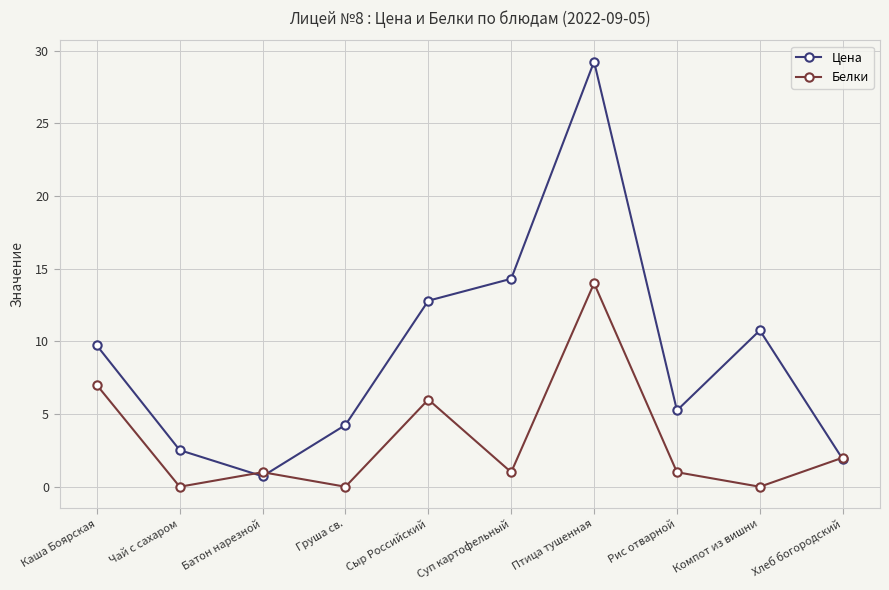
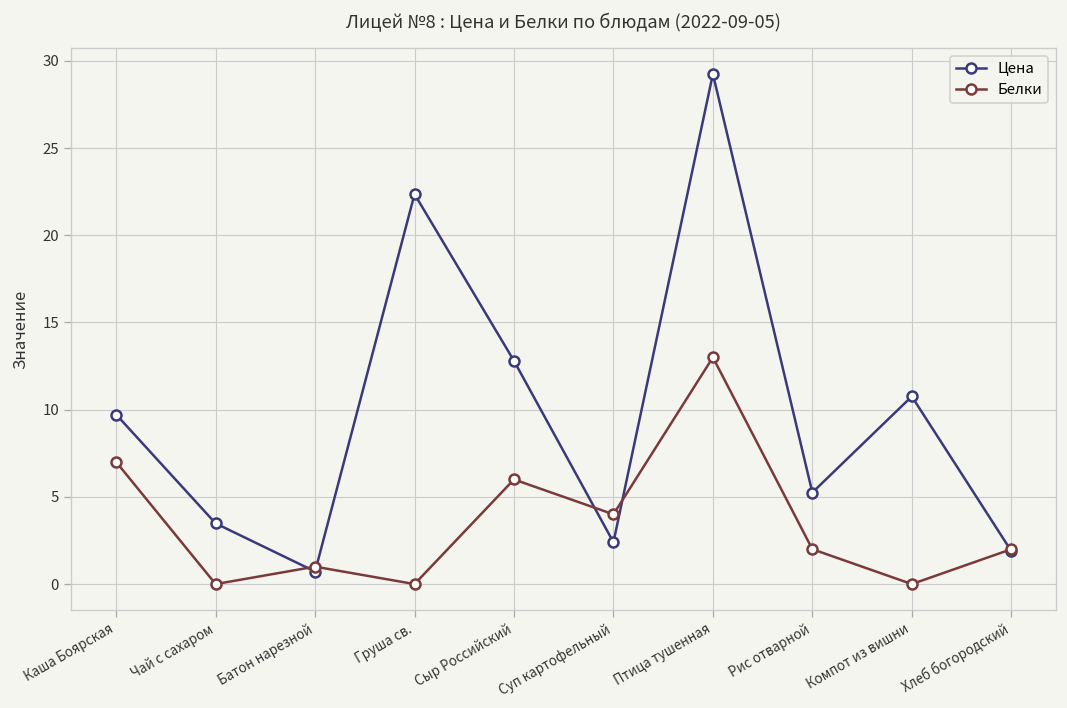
Цена, Чай с сахаром: 2.5 -> 3.5
Цена, Груша св.: 4.3 -> 22.4
Цена, Суп картофельный: 14.3 -> 2.4
Белки, Суп картофельный: 1 -> 4
Белки, Птица тушенная: 14 -> 13
Белки, Рис отварной: 1 -> 2
